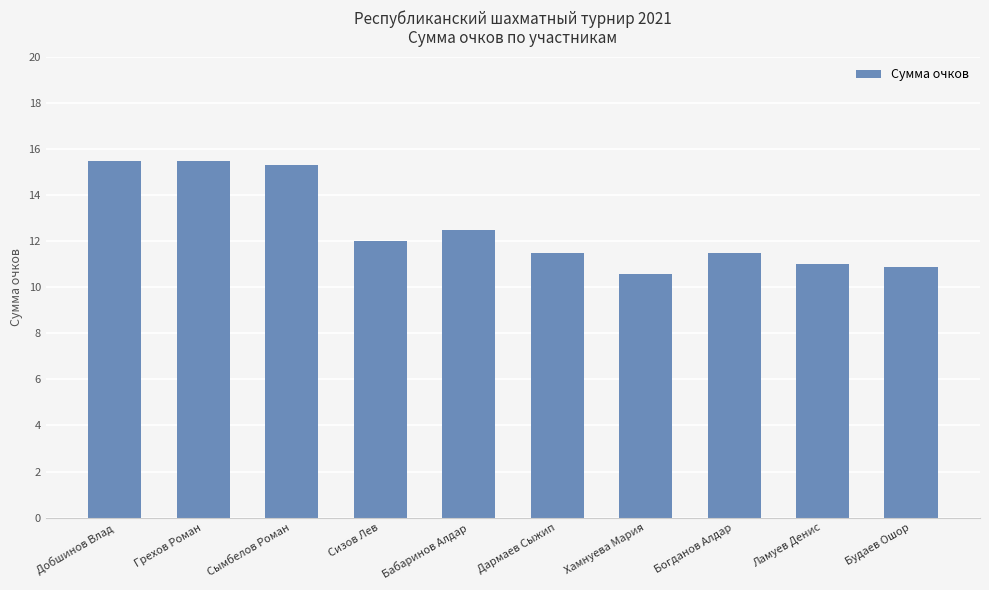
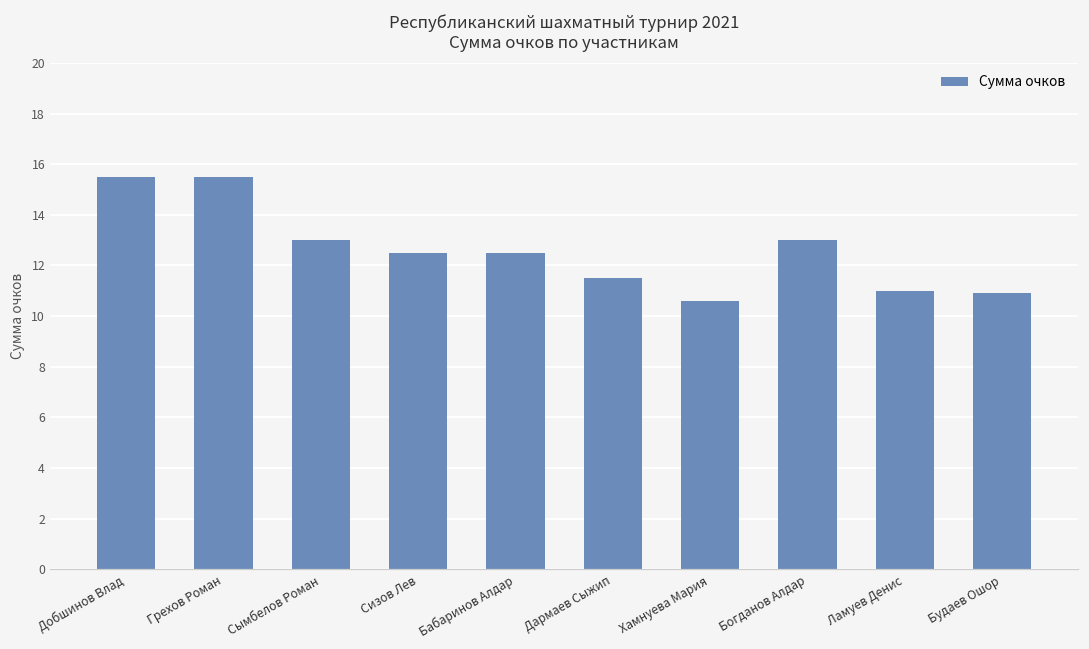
Сымбелов Роман: 15.3 -> 13.0
Сизов Лев: 12.0 -> 12.5
Богданов Алдар: 11.5 -> 13.0
